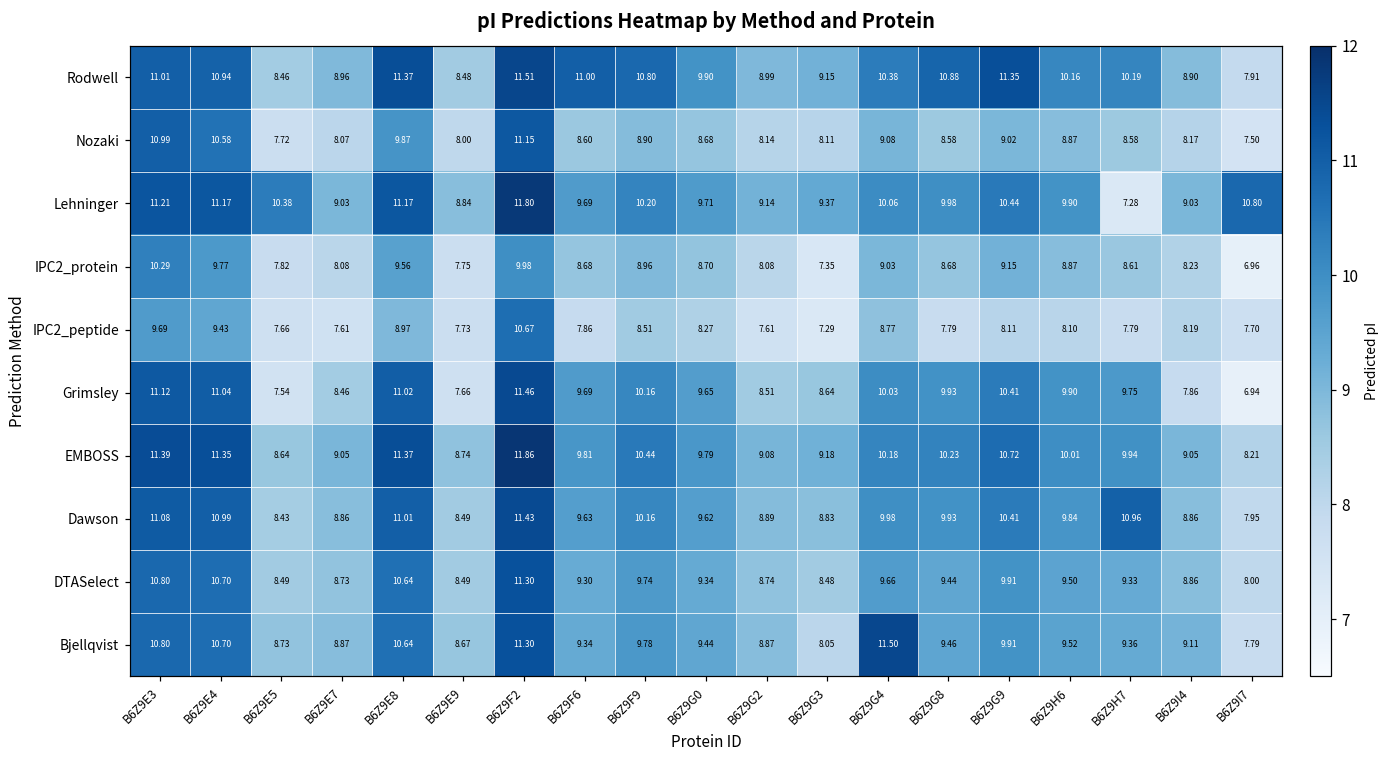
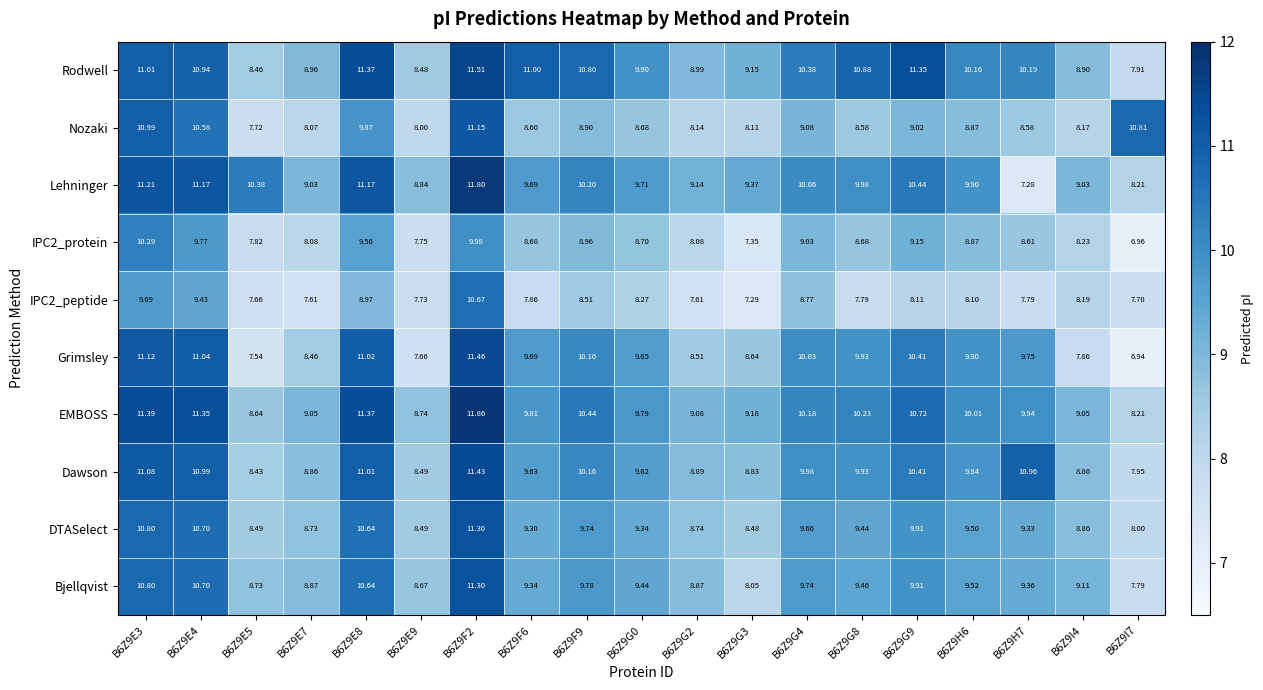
Nozaki, B6Z9I7: 7.50 -> 10.81
Lehninger, B6Z9I7: 10.80 -> 8.21
Bjellqvist, B6Z9G4: 11.50 -> 9.74
